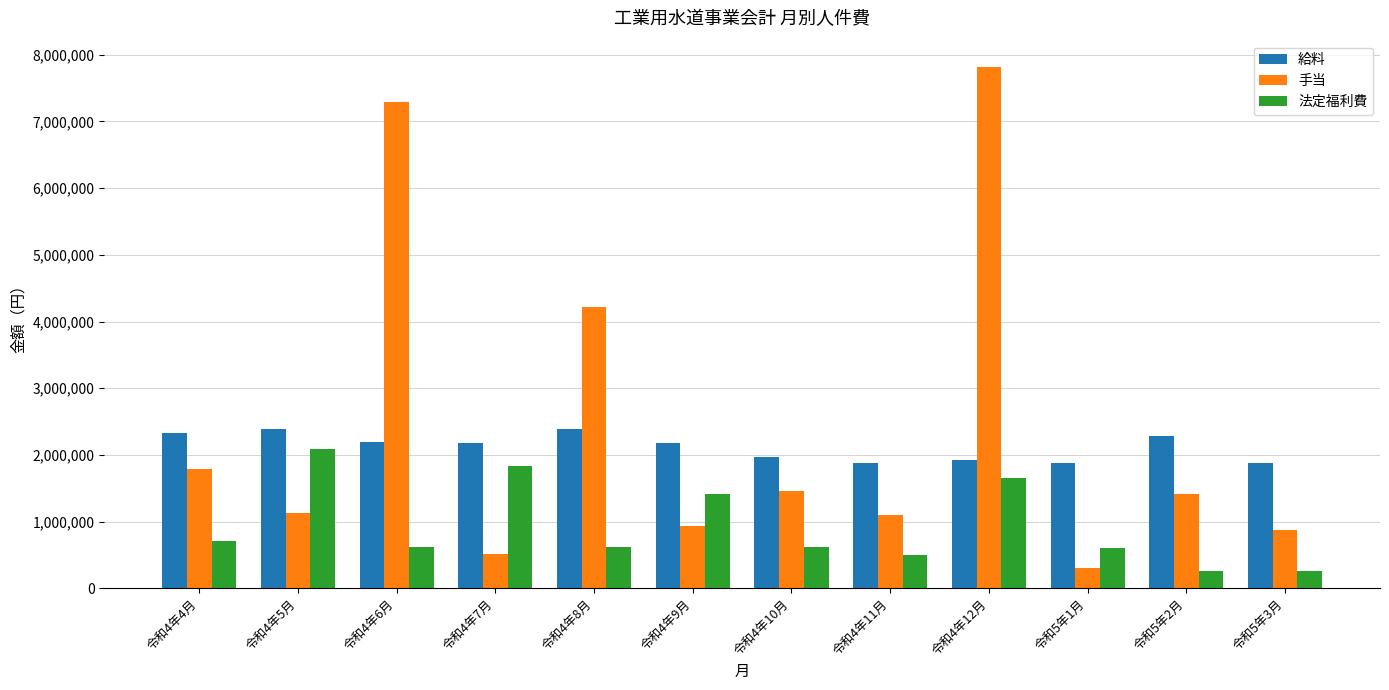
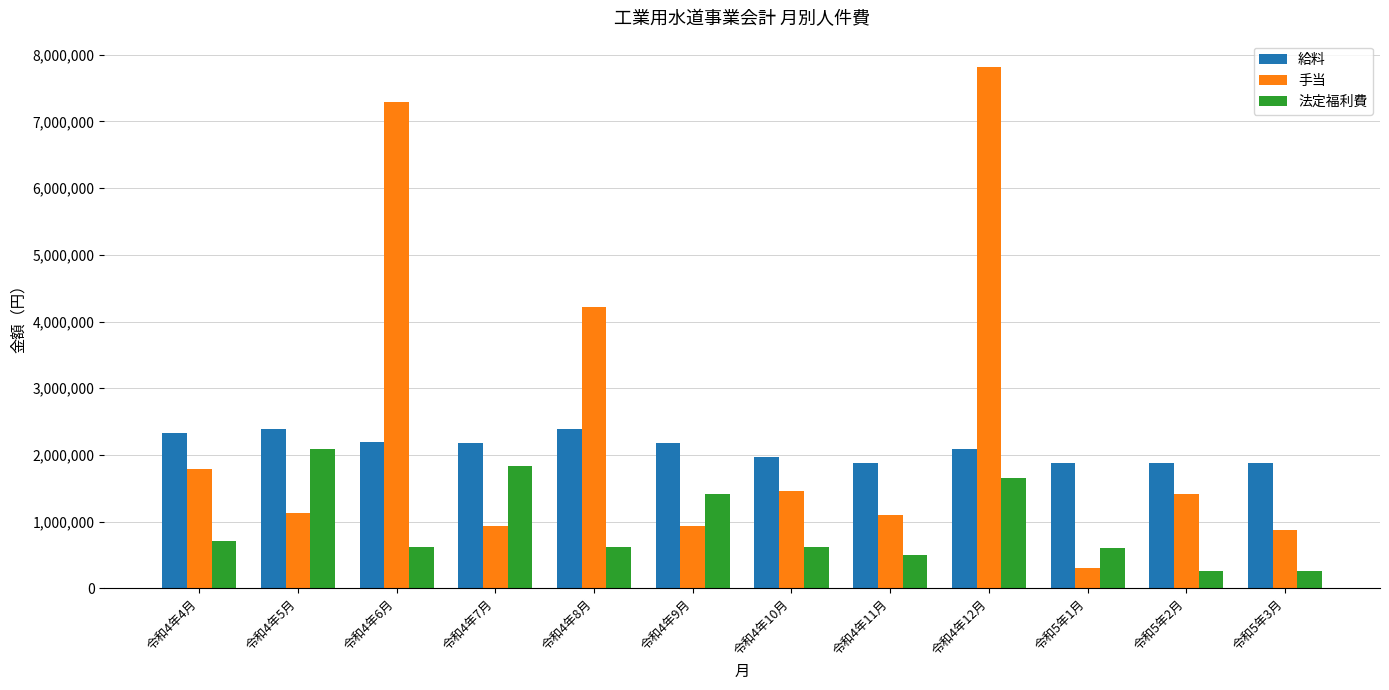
手当, 令和4年7月: 500,000 -> 900,000
給料, 令和4年12月: 1,900,000 -> 2,100,000
給料, 令和5年2月: 2,300,000 -> 1,900,000
